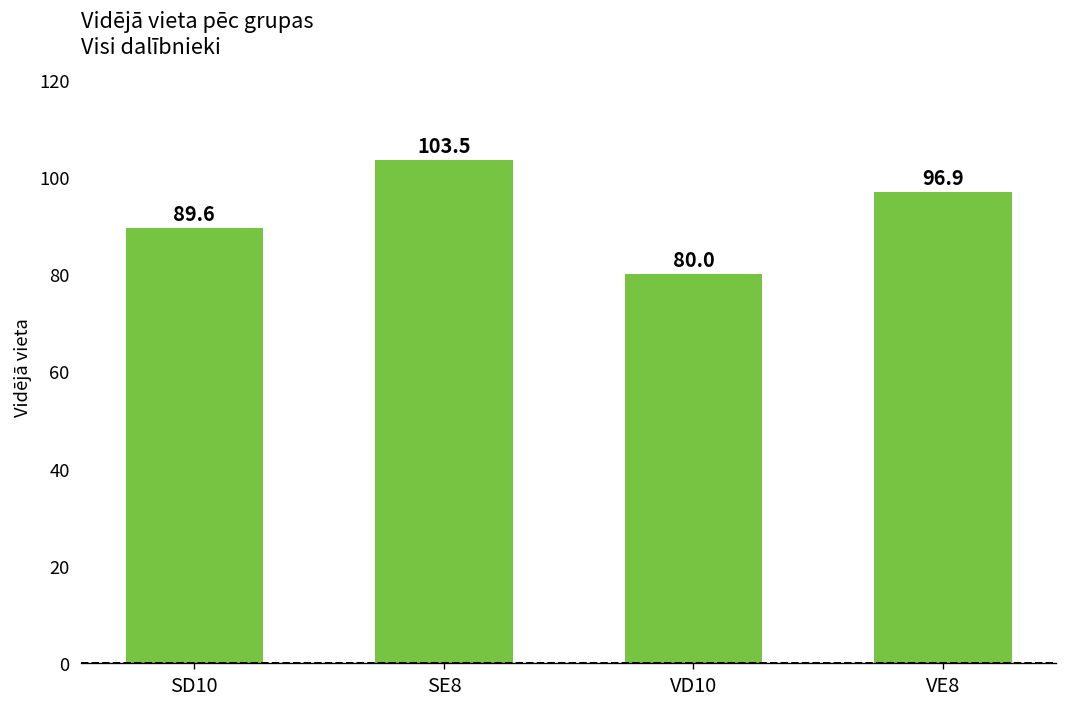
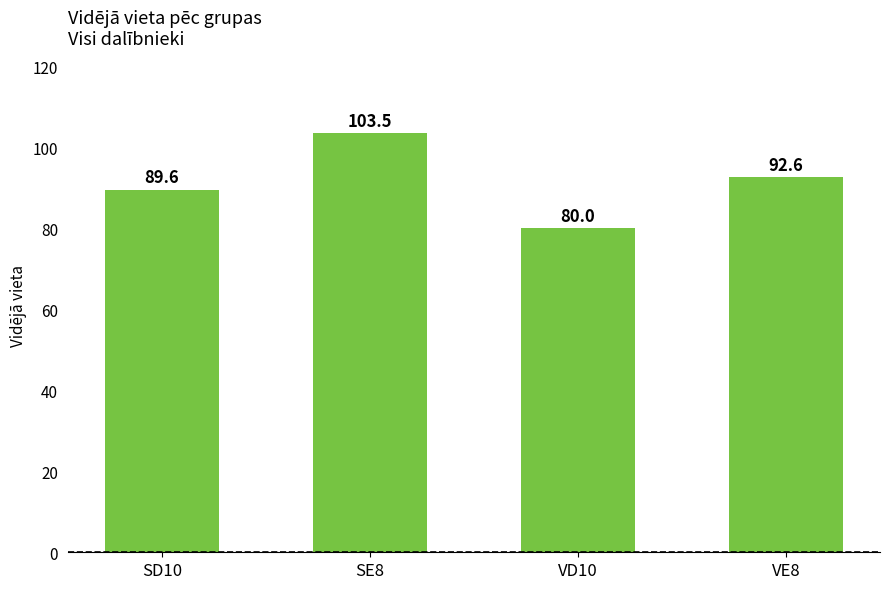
VE8: 96.9 -> 92.6
